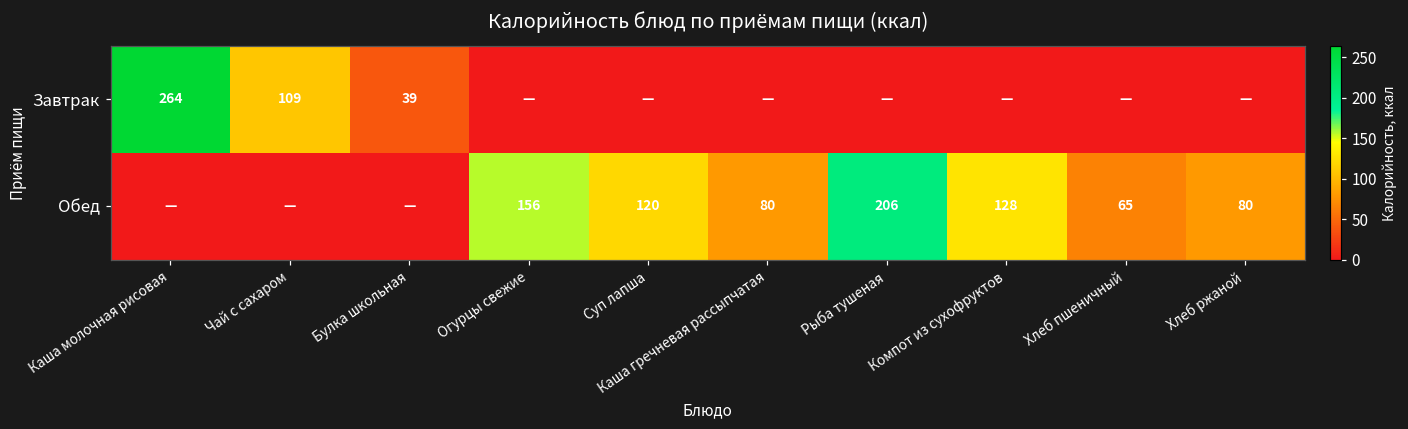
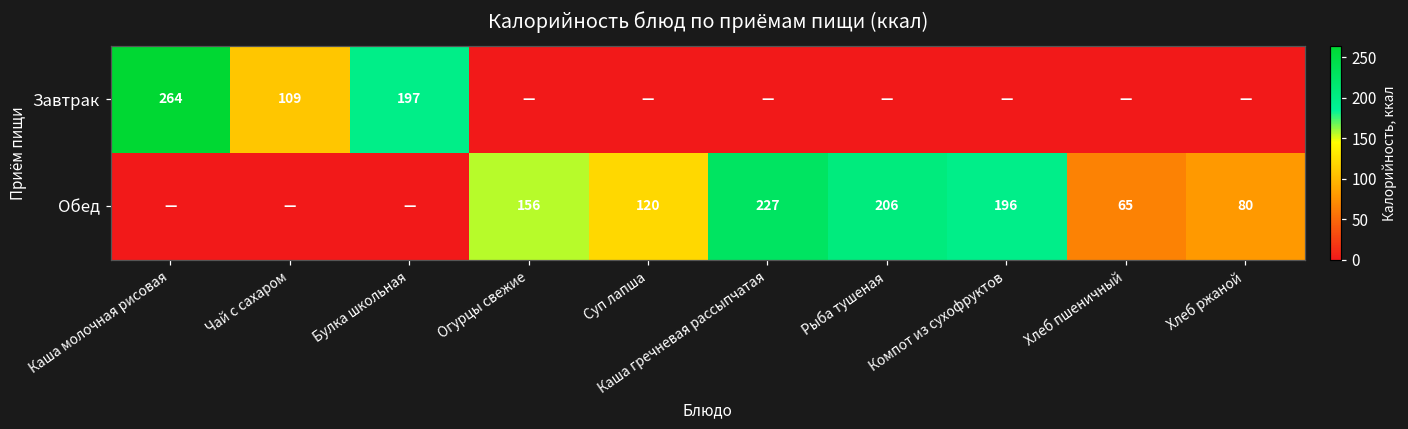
Завтрак, Булка школьная: 39 -> 197
Обед, Каша гречневая рассыпчатая: 80 -> 227
Обед, Компот из сухофруктов: 128 -> 196
